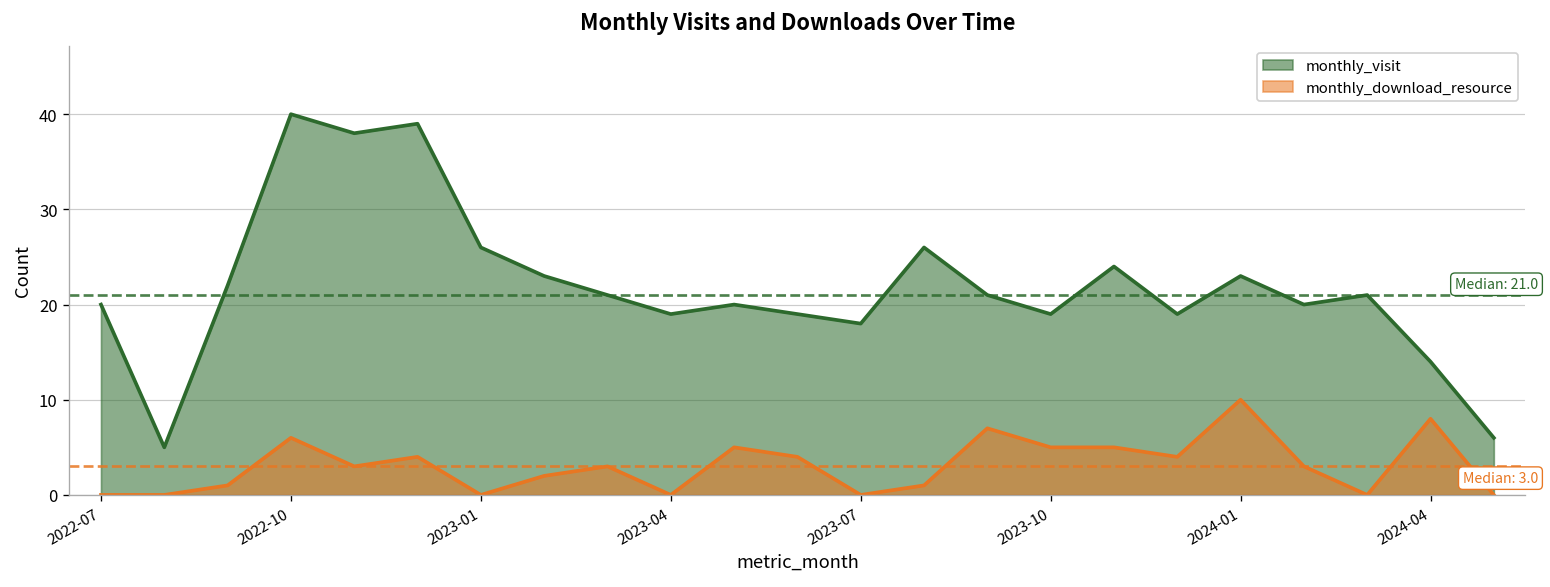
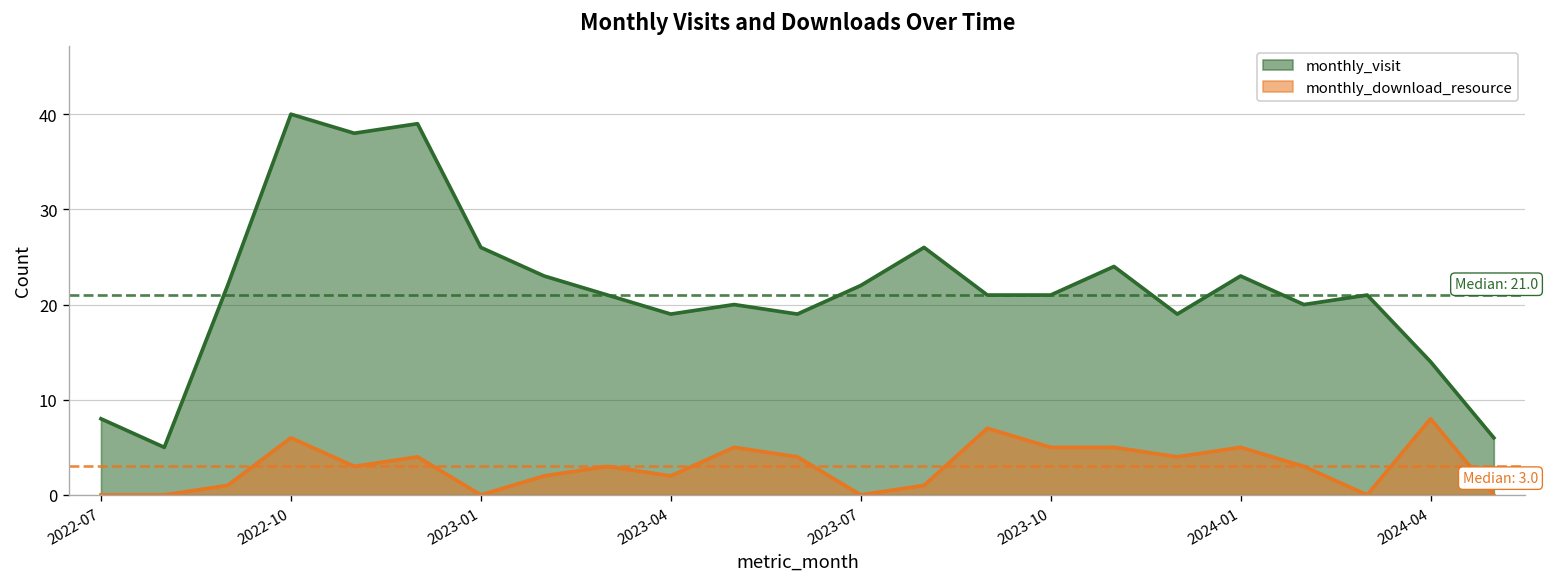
monthly_visit, 2022-07: 20 -> 8
monthly_download_resource, 2023-04: 0 -> 2
monthly_visit, 2023-07: 18 -> 22
monthly_visit, 2023-10: 19 -> 21
monthly_download_resource, 2024-01: 10 -> 5
